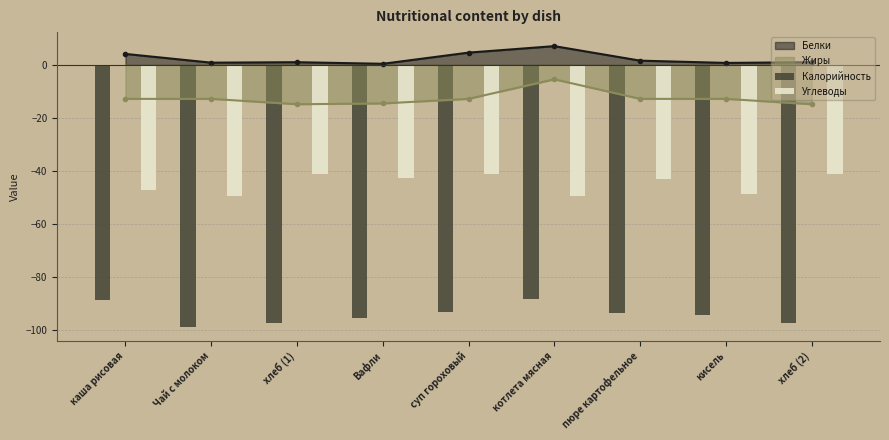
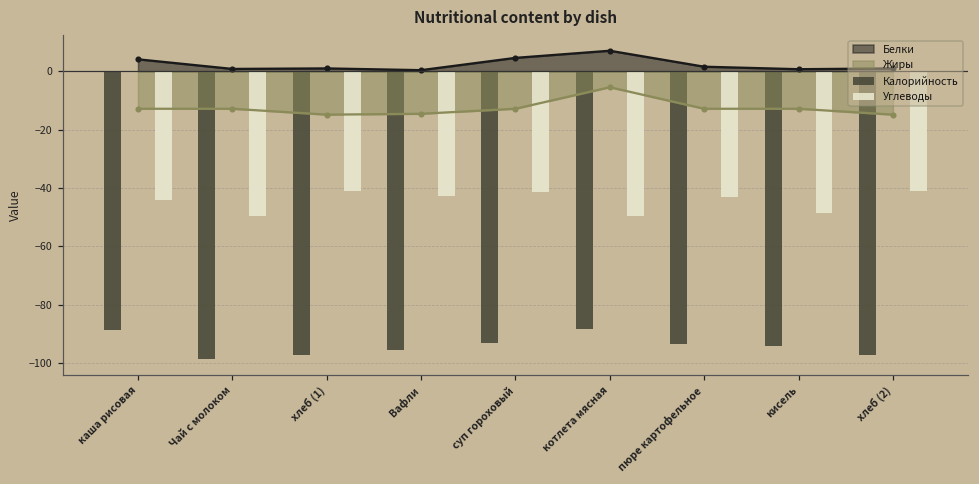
Углеводы, каша рисовая: -47 -> -44
